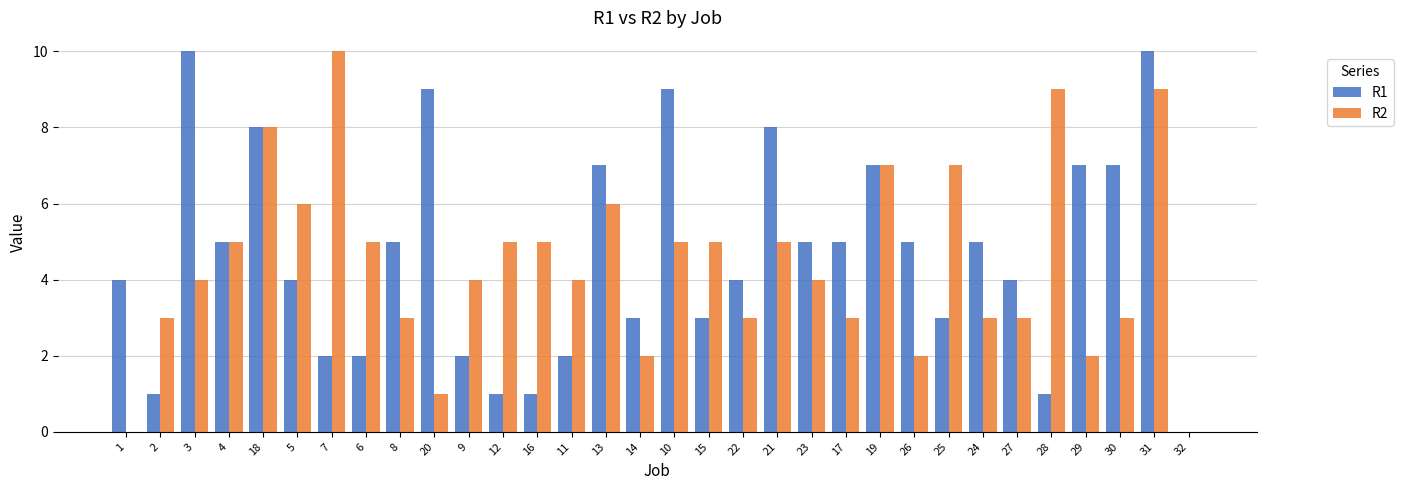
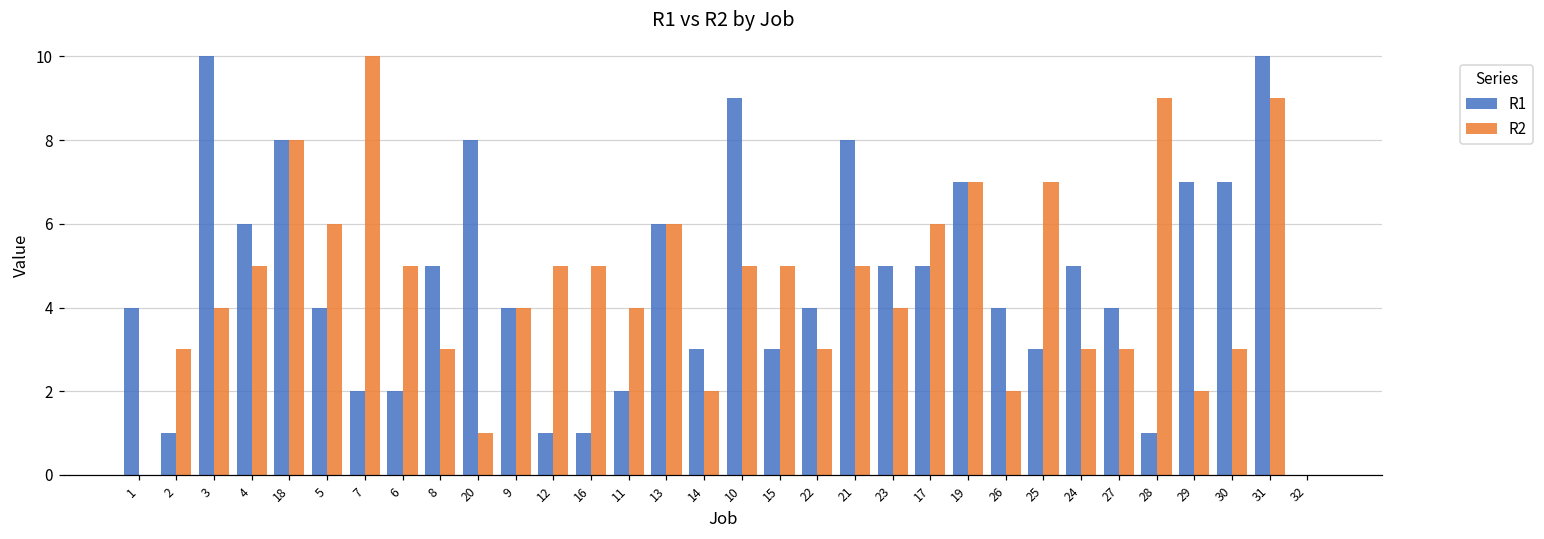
R1, 4: 5 -> 6
R1, 20: 9 -> 8
R1, 9: 2 -> 4
R1, 13: 7 -> 6
R2, 17: 3 -> 6
R1, 26: 5 -> 4
